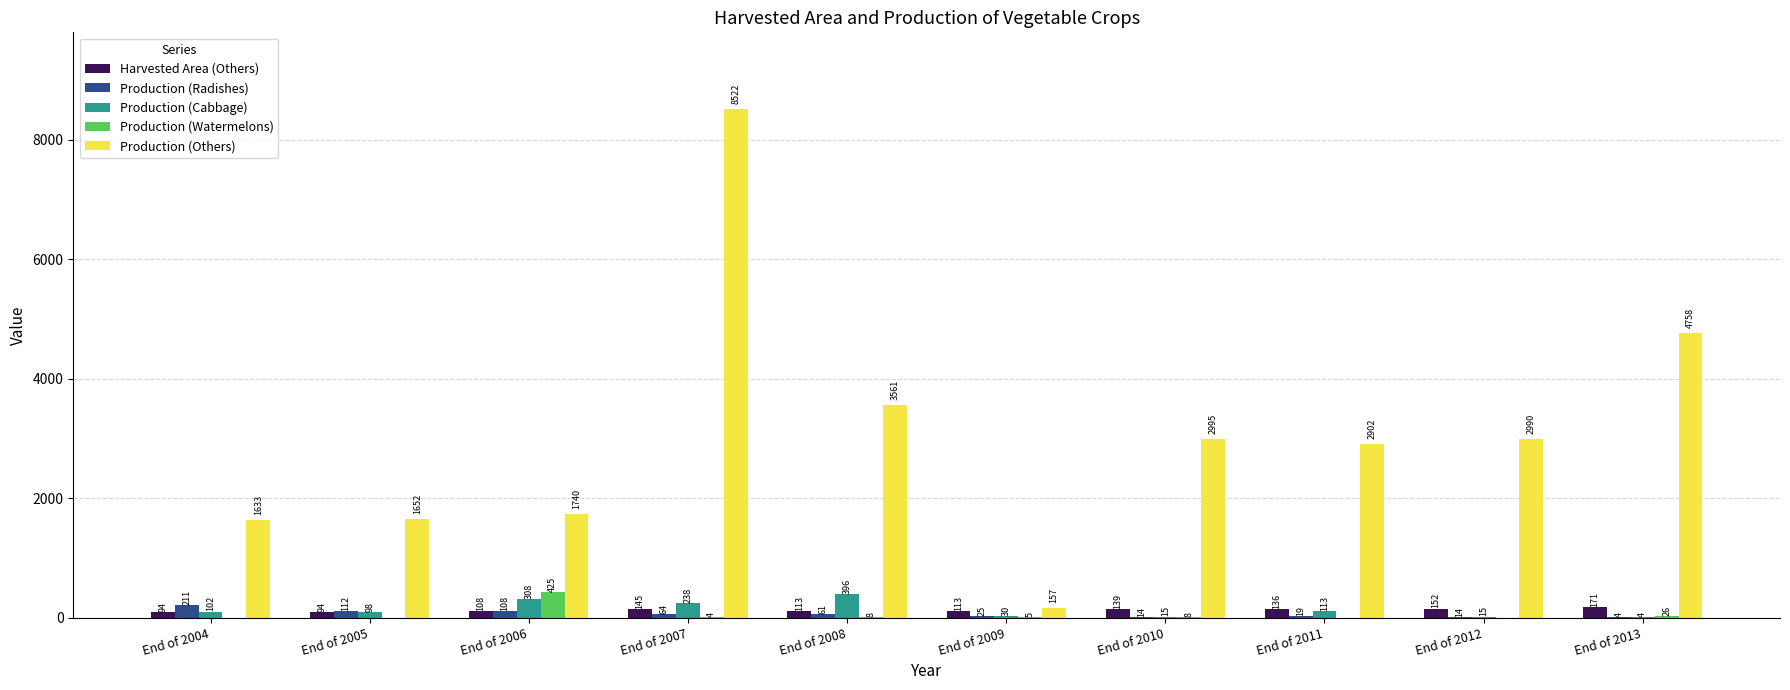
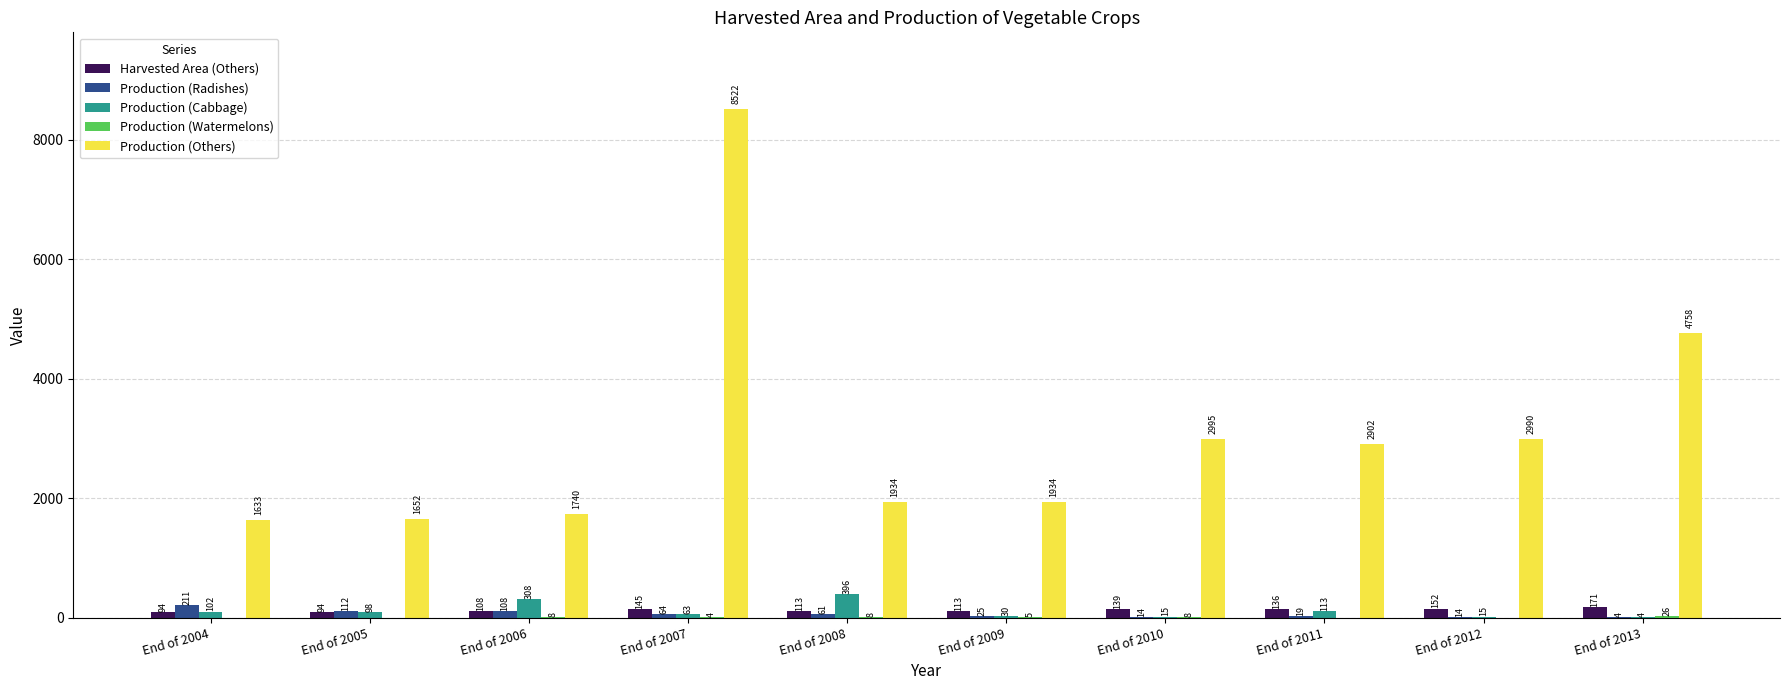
Production (Watermelons), End of 2006: 425 -> 8
Production (Cabbage), End of 2007: 238 -> 63
Production (Others), End of 2008: 3561 -> 1934
Production (Others), End of 2009: 157 -> 1934
